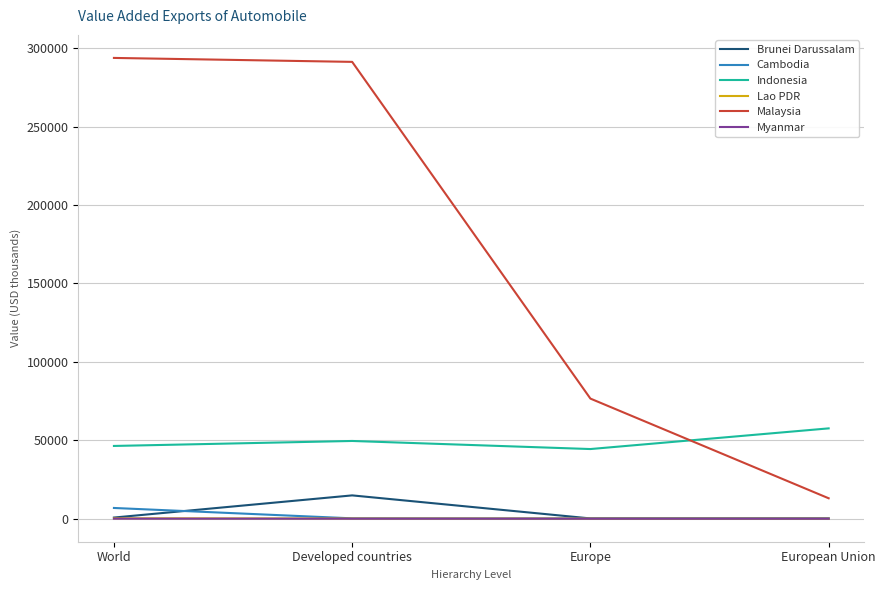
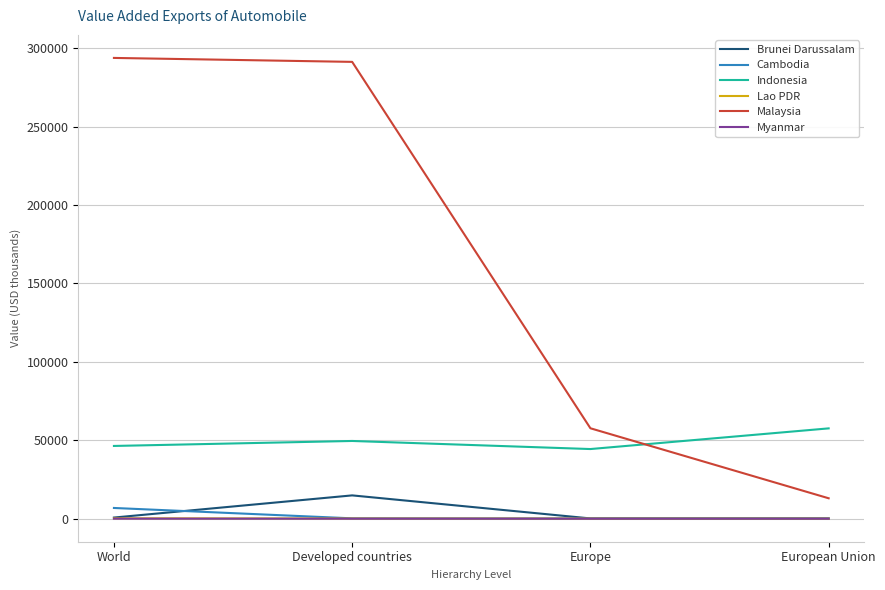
Malaysia, Europe: 77000 -> 58000
